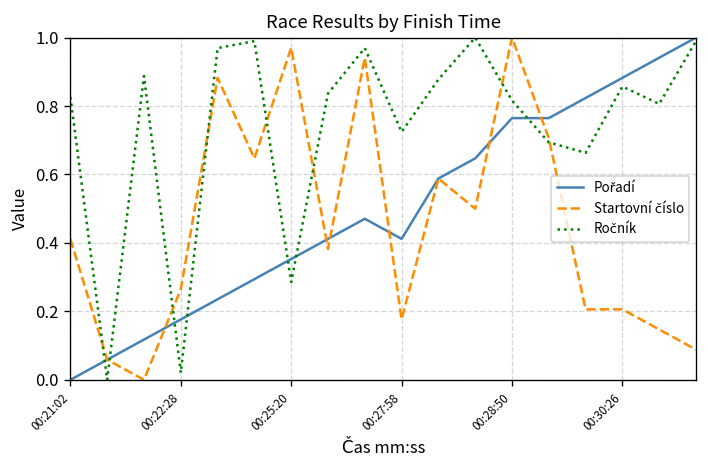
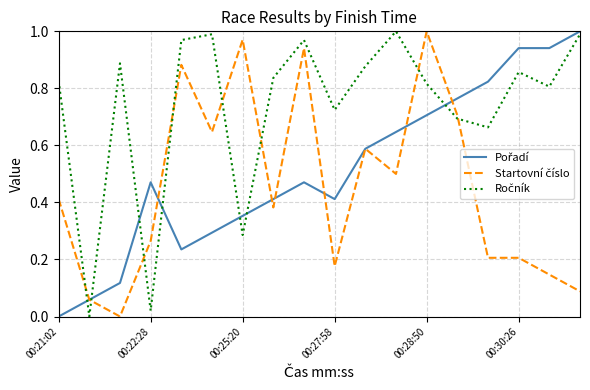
Pořadí, 00:22:28: 0.18 -> 0.47
Pořadí, 00:28:50: 0.76 -> 0.71
Pořadí, 00:30:26: 0.88 -> 0.94
